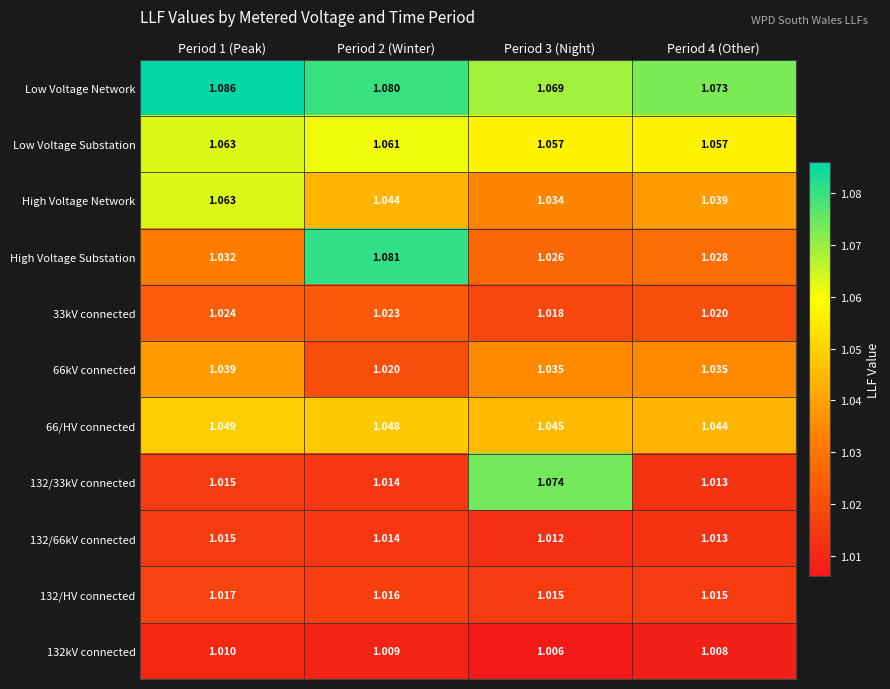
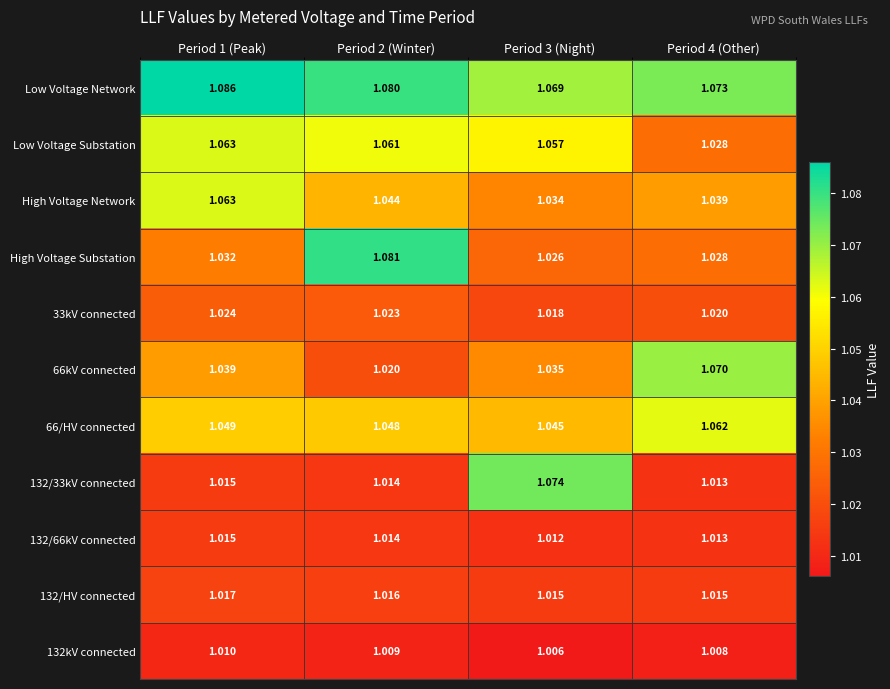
Low Voltage Substation, Period 4 (Other): 1.057 -> 1.028
66kV connected, Period 4 (Other): 1.035 -> 1.070
66/HV connected, Period 4 (Other): 1.044 -> 1.062
